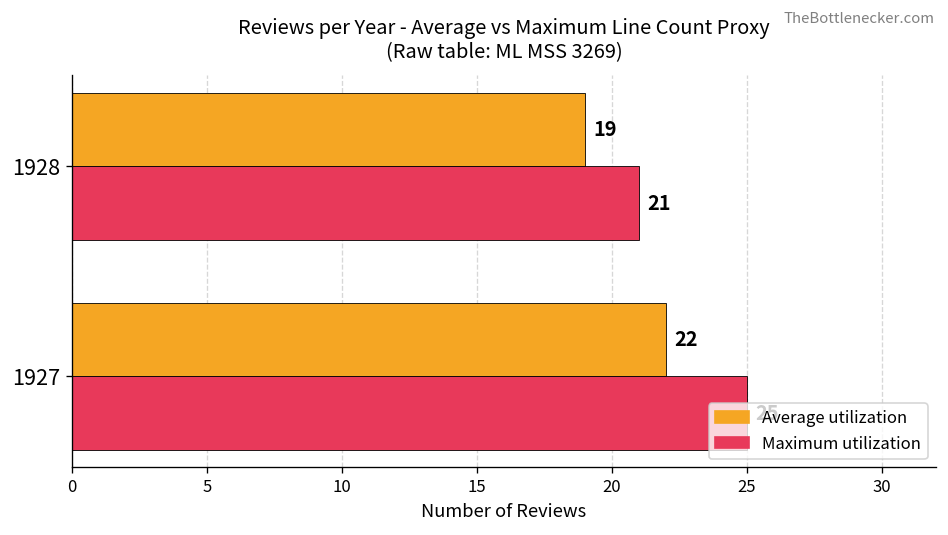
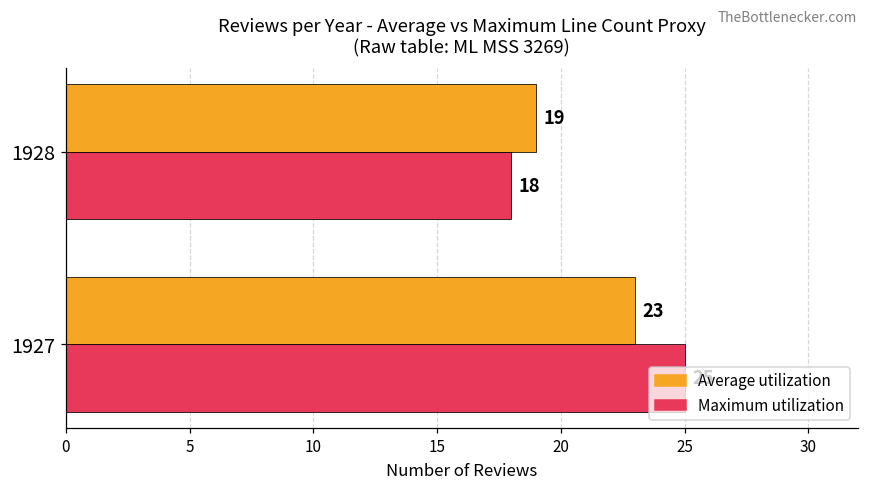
Maximum utilization, 1928: 21 -> 18
Average utilization, 1927: 22 -> 23
